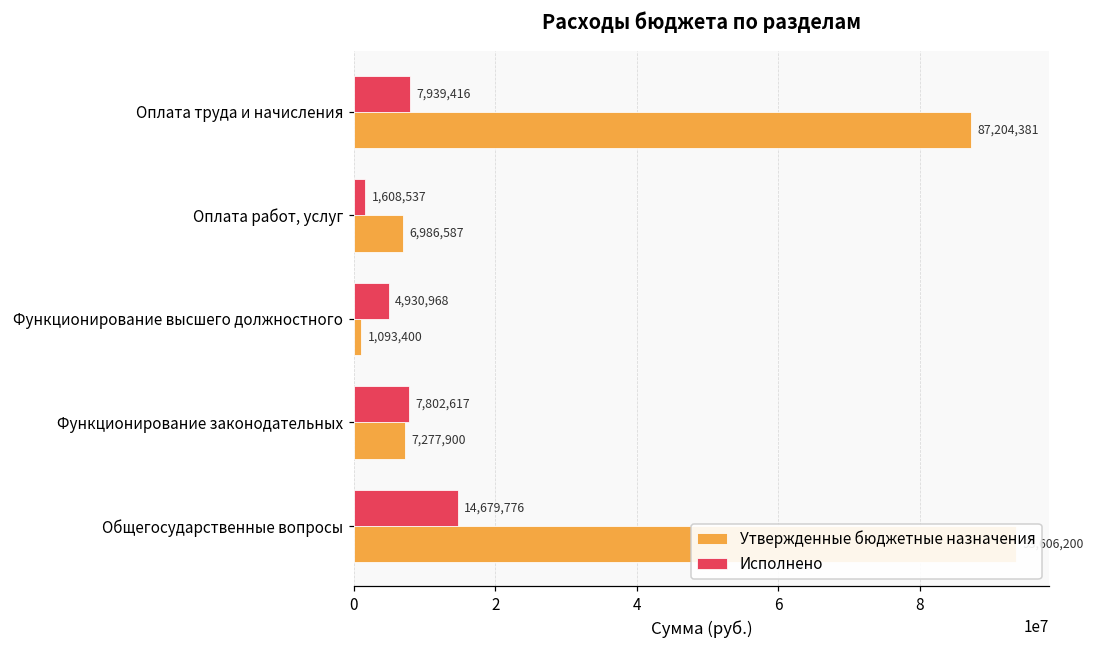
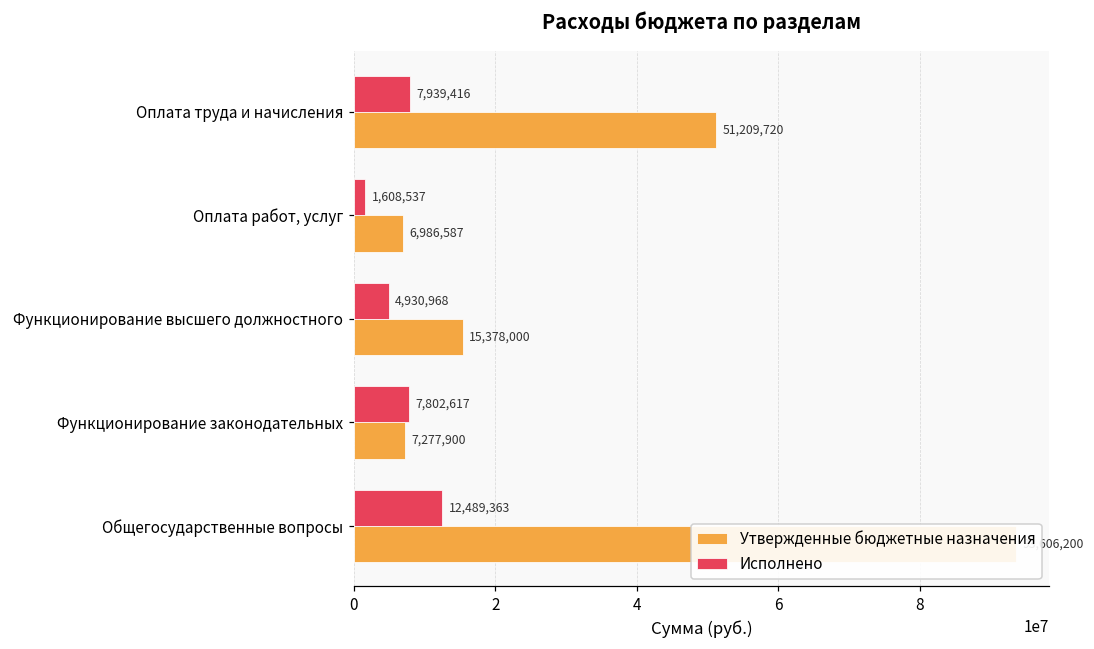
Утвержденные бюджетные назначения, Оплата труда и начисления: 87,204,381 -> 51,209,720
Утвержденные бюджетные назначения, Функционирование высшего должностного: 1,093,400 -> 15,378,000
Исполнено, Общегосударственные вопросы: 14,679,776 -> 12,489,363
